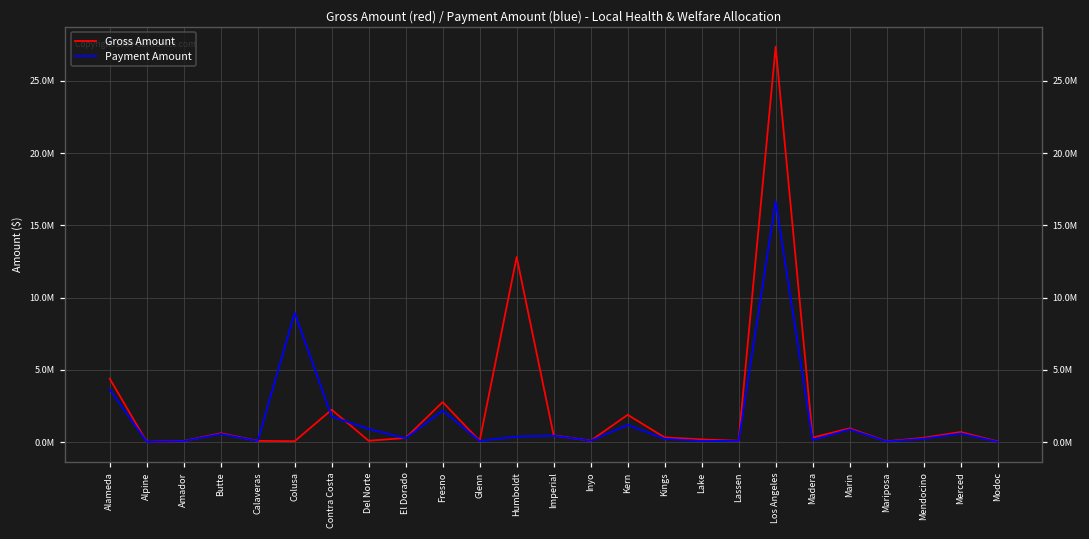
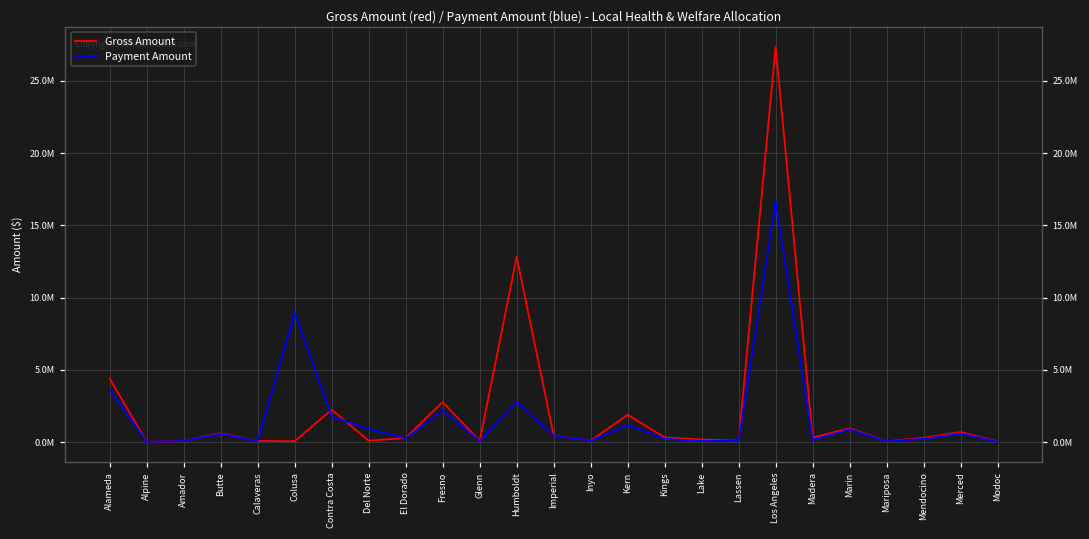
Payment Amount, Humboldt: 400000 -> 2800000
